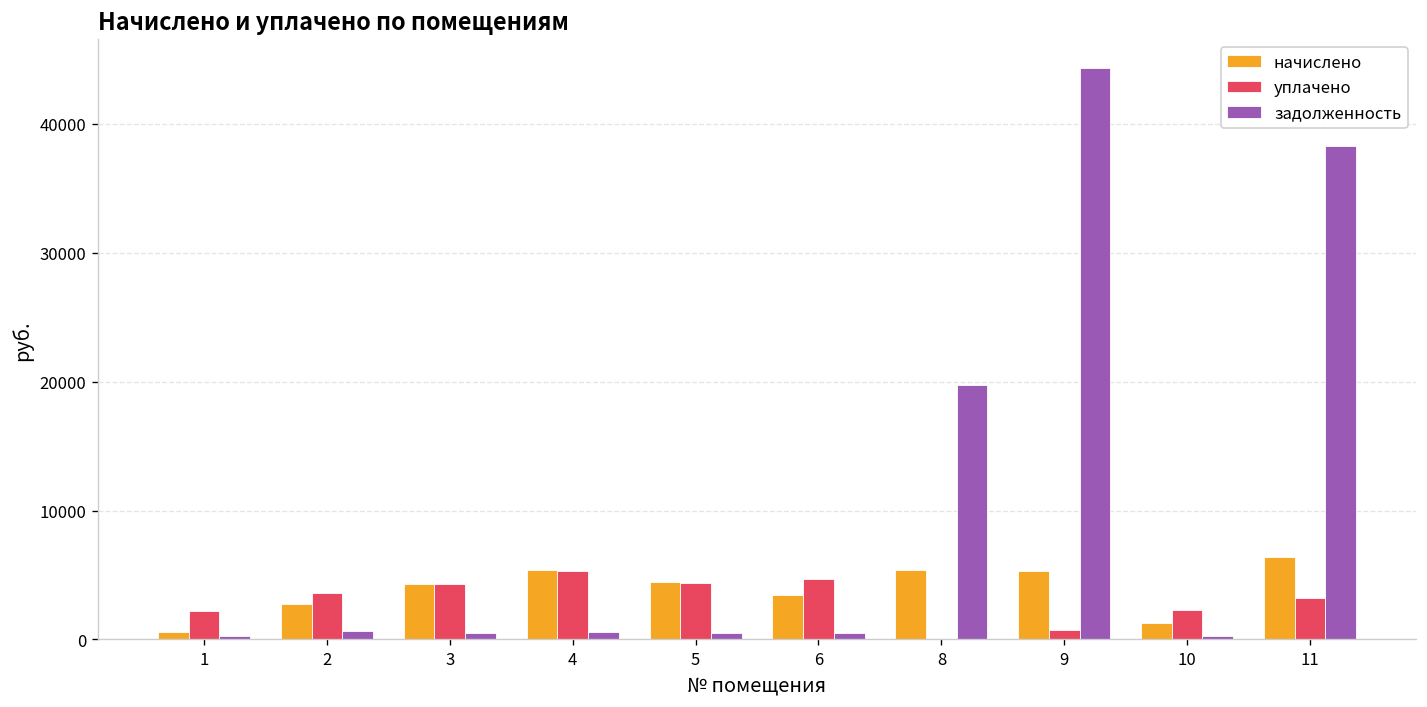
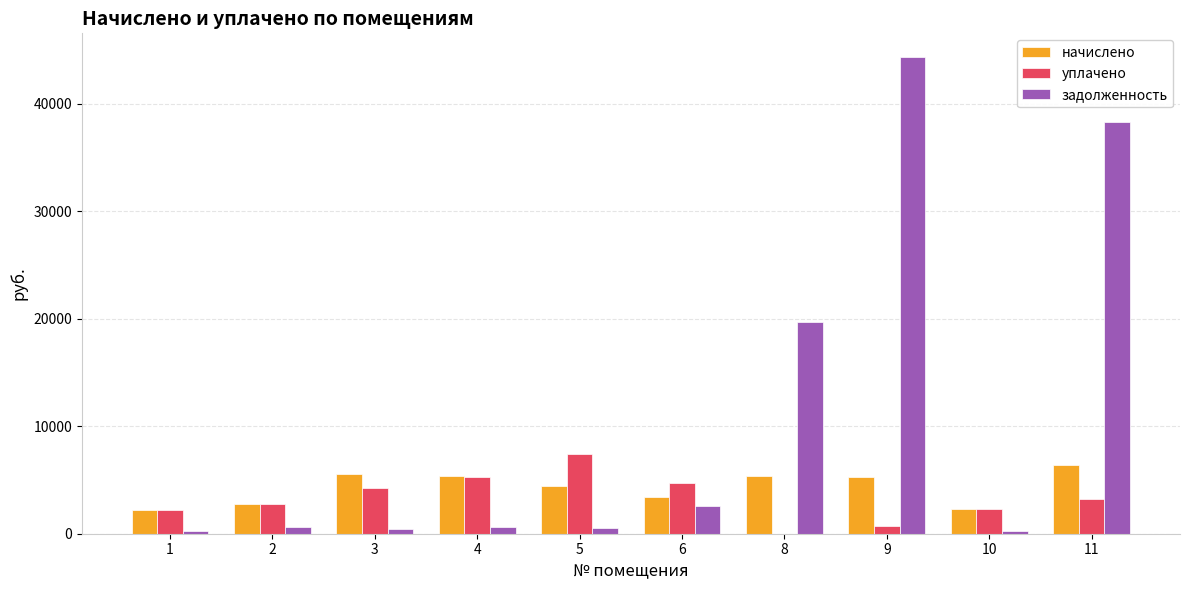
начислено, 1: 600 -> 2300
уплачено, 2: 3600 -> 2800
начислено, 3: 4300 -> 5600
уплачено, 5: 4400 -> 7400
задолженность, 6: 500 -> 2600
начислено, 10: 1300 -> 2300
